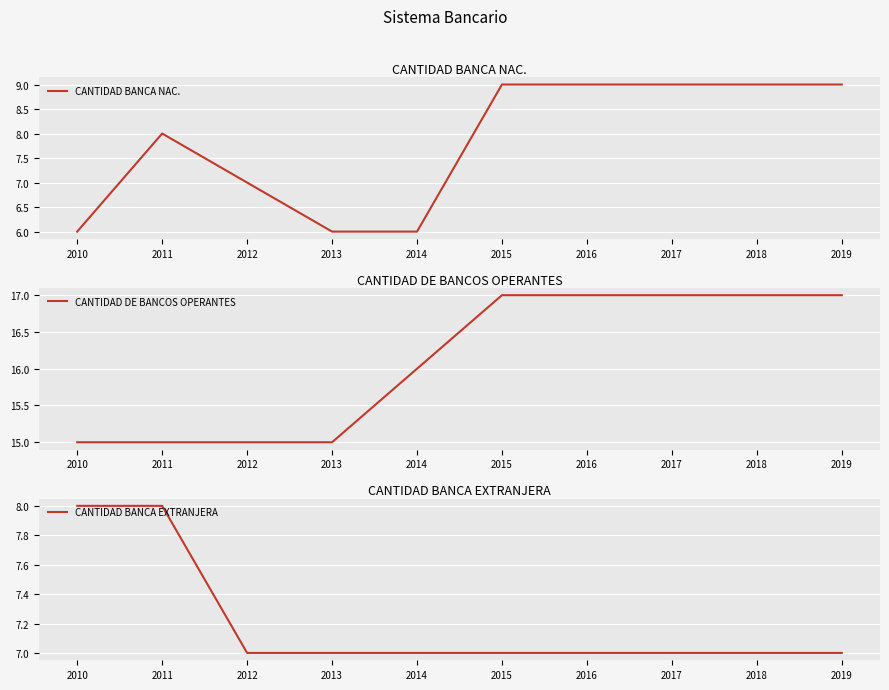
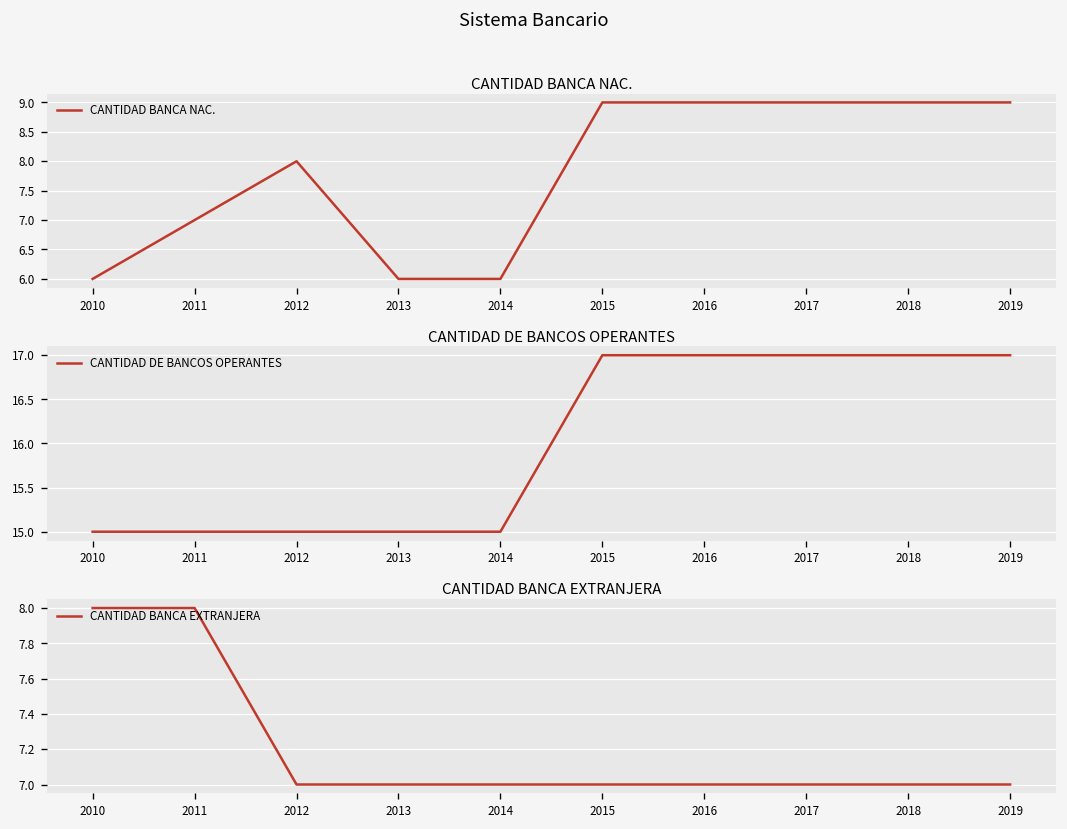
CANTIDAD BANCA NAC., 2011: 8 -> 7
CANTIDAD BANCA NAC., 2012: 7 -> 8
CANTIDAD DE BANCOS OPERANTES, 2014: 16 -> 15
